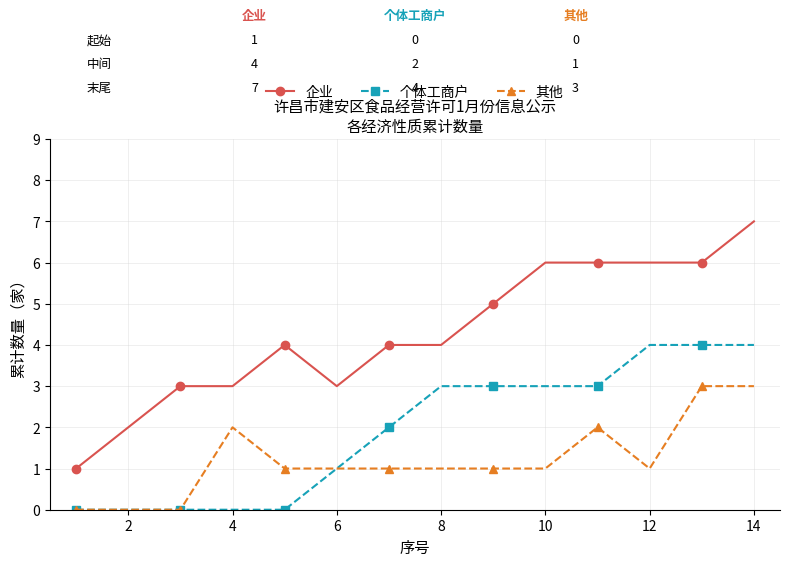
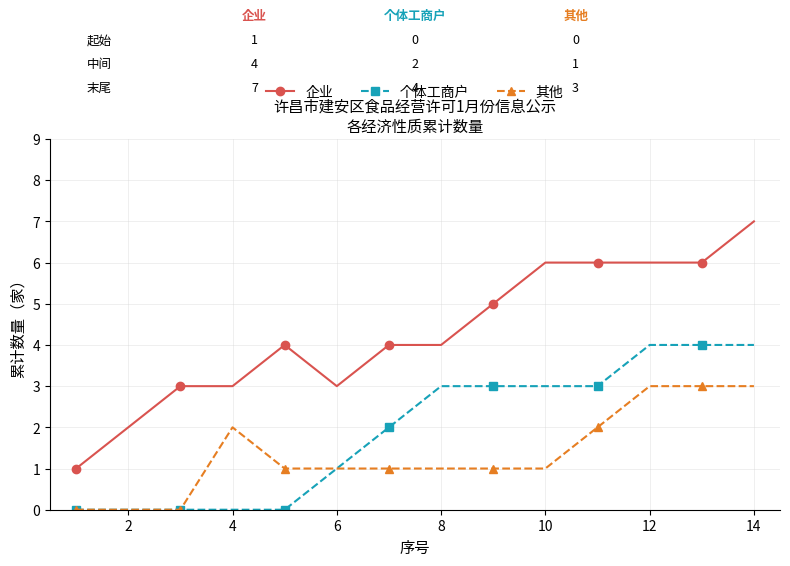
其他, 12: 1 -> 3
